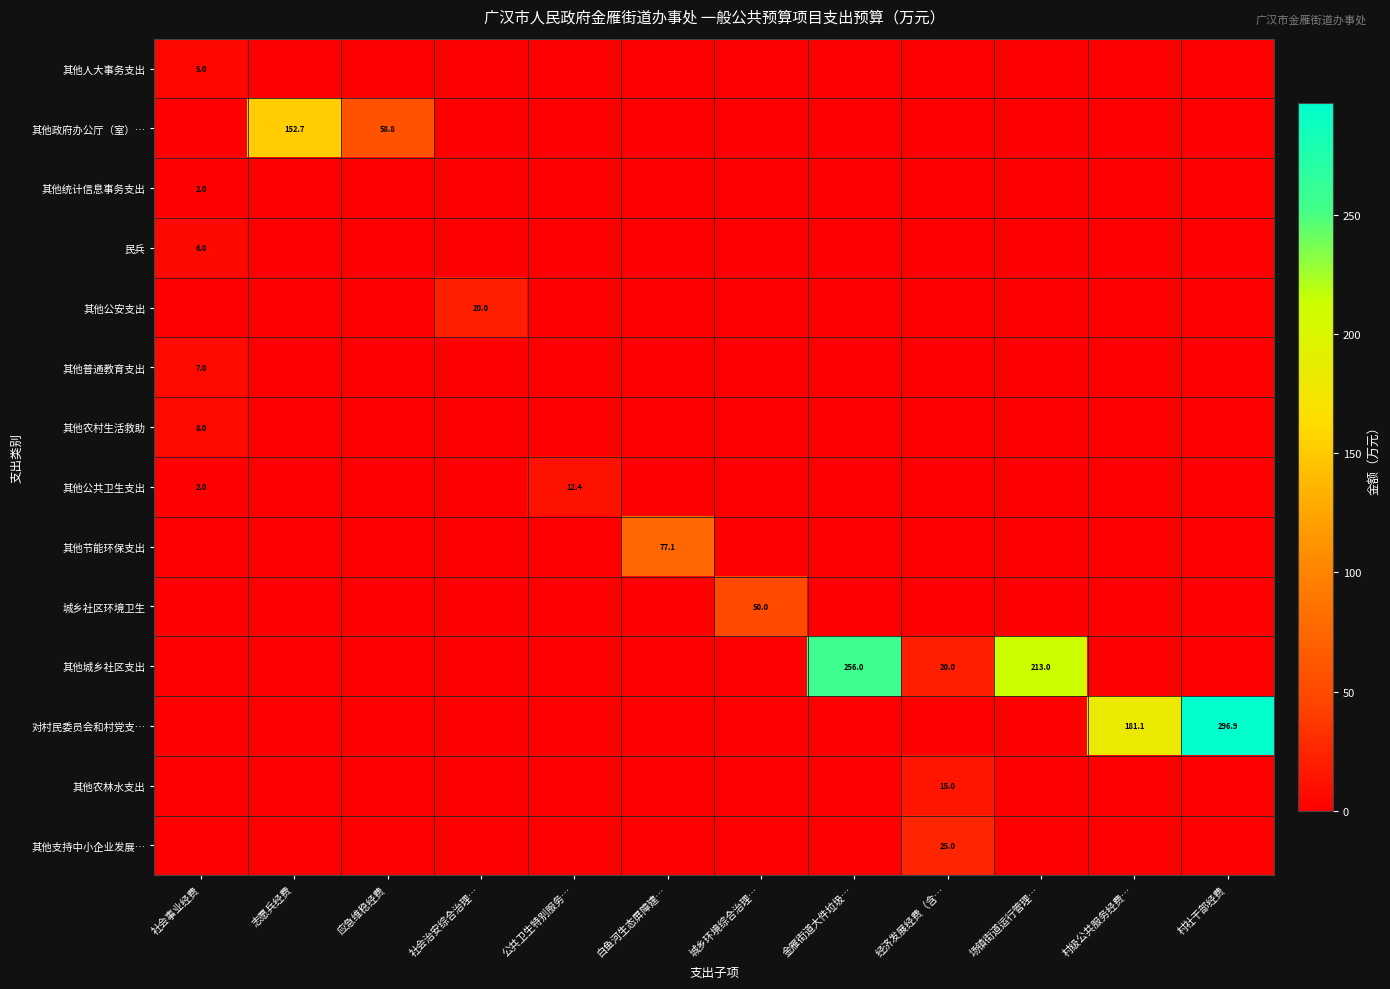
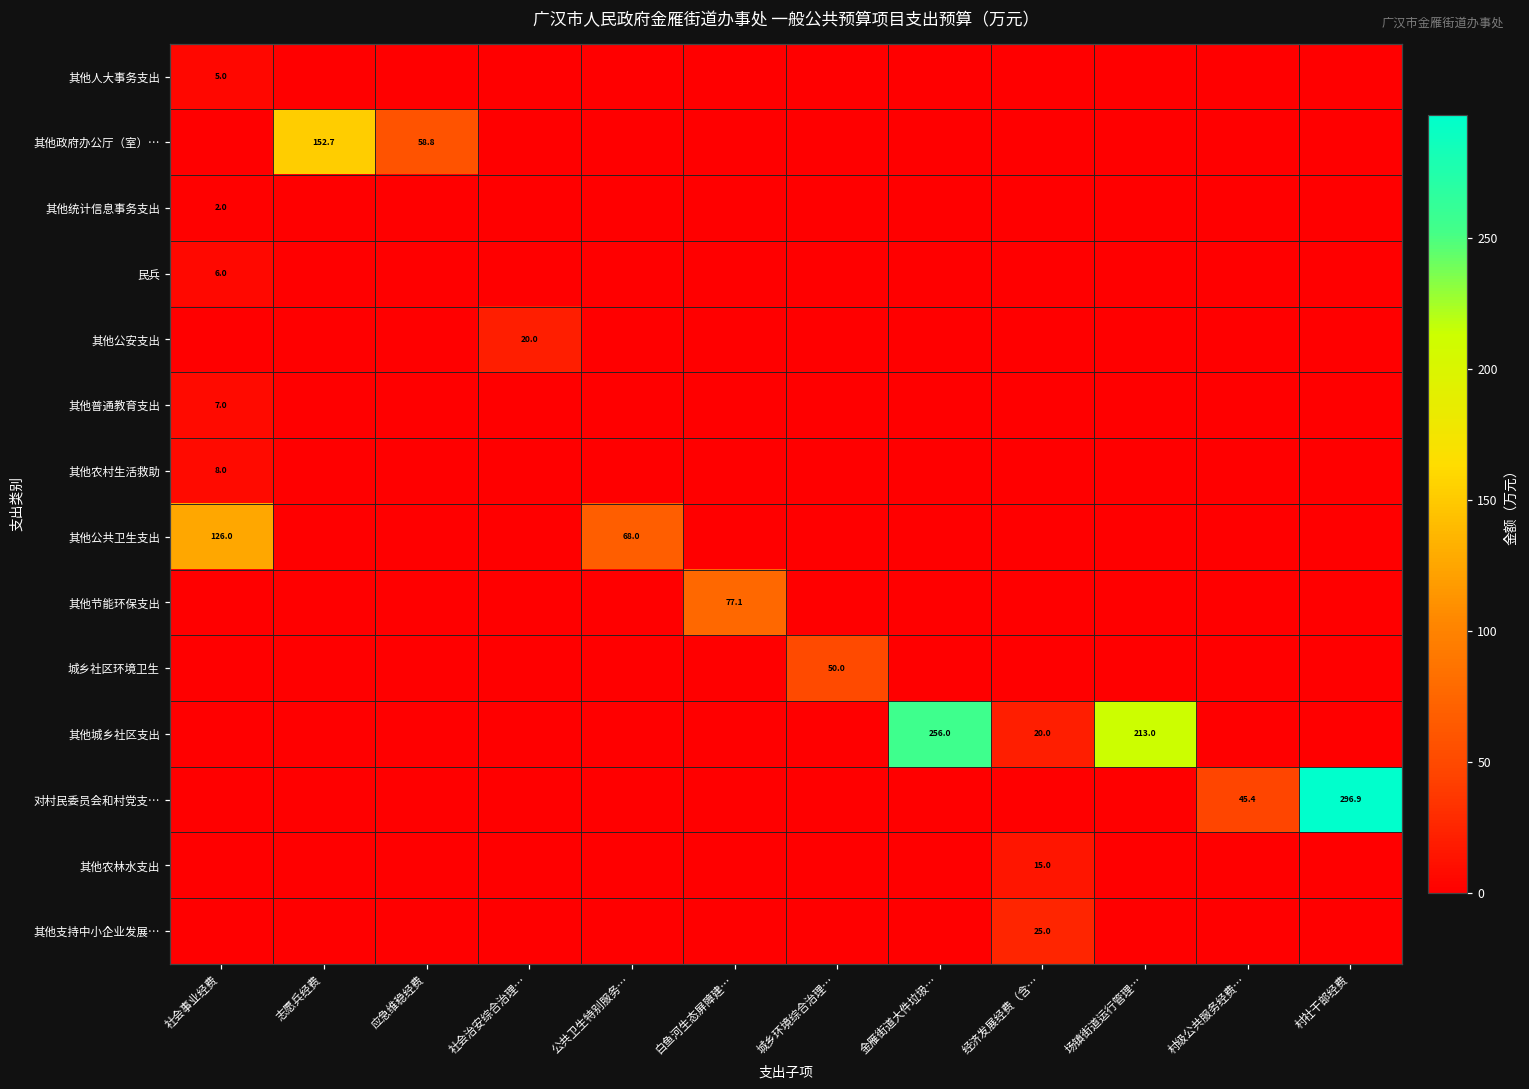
其他公共卫生支出, 社会事业经费: 2.0 -> 126.0
其他公共卫生支出, 公共卫生特别服务…: 12.4 -> 68.0
对村民委员会和村党支…, 村级公共服务经费…: 181.1 -> 45.4
